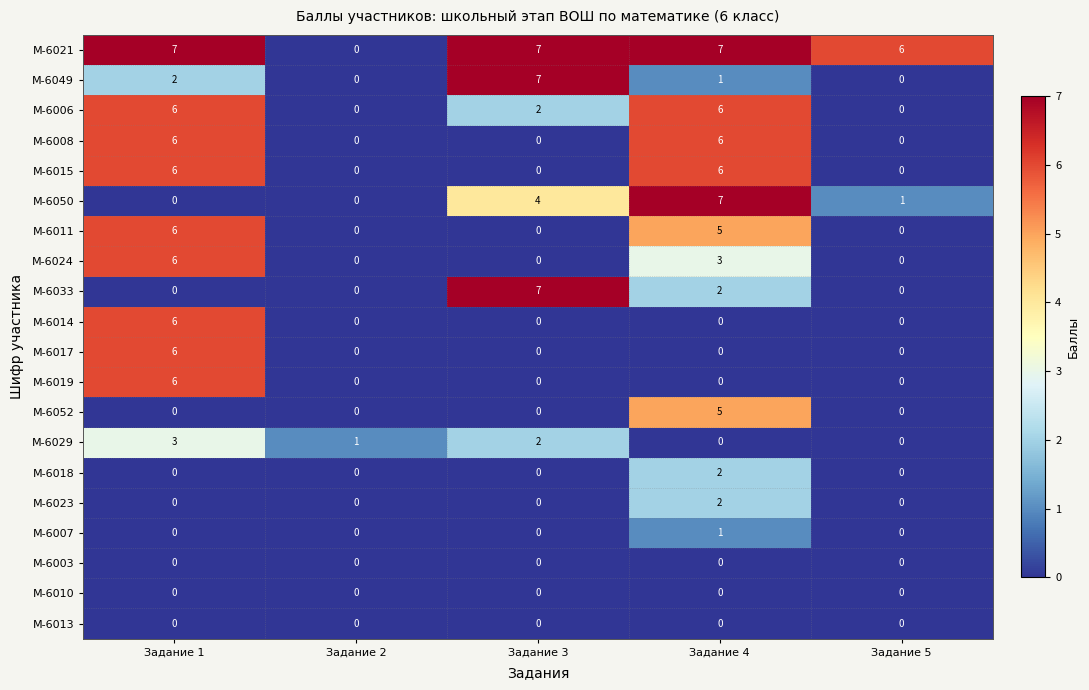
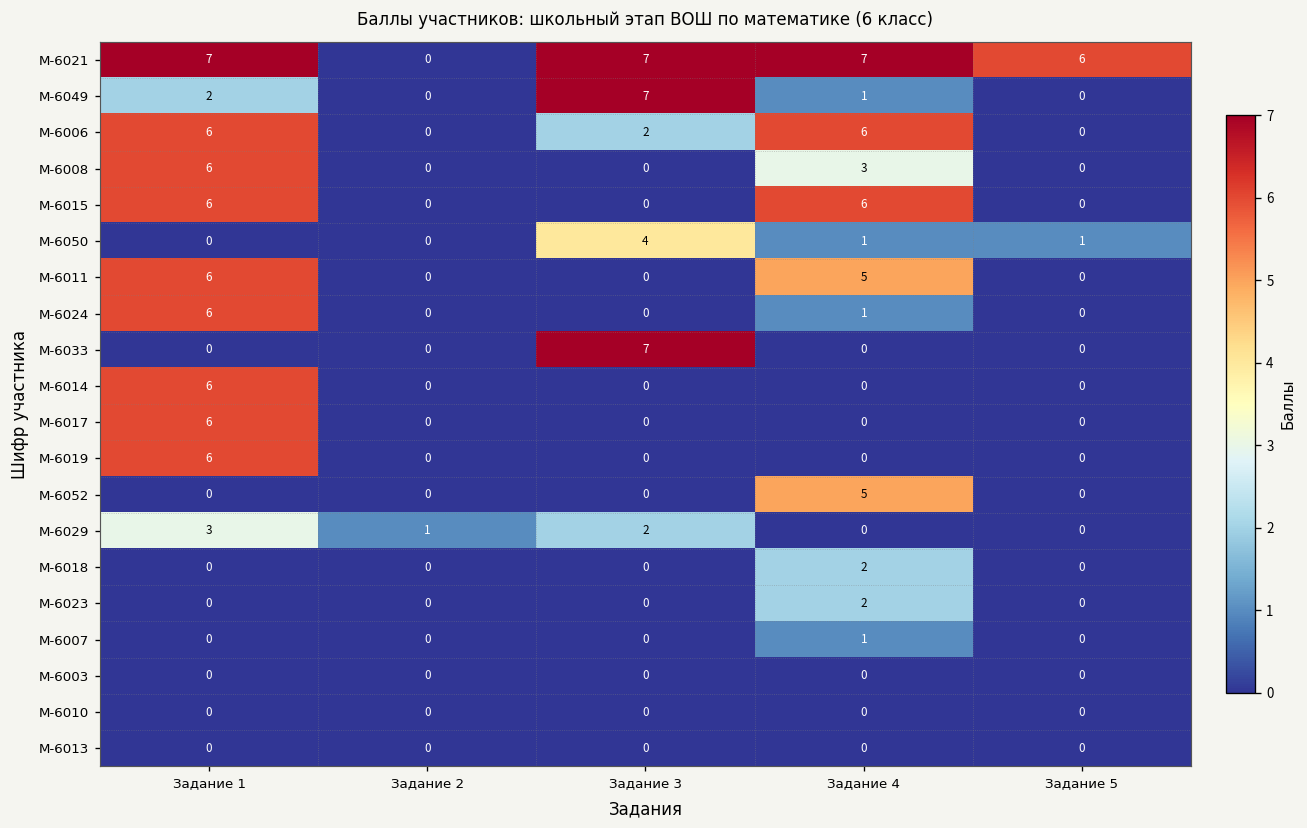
М-6008, Задание 4: 6 -> 3
М-6050, Задание 4: 7 -> 1
М-6024, Задание 4: 3 -> 1
М-6033, Задание 4: 2 -> 0
